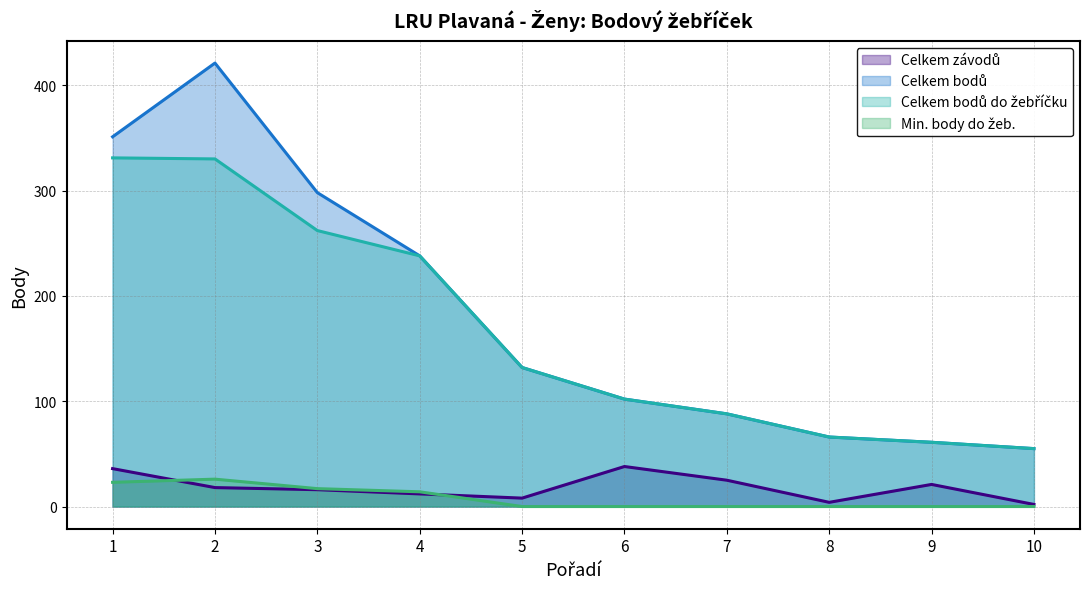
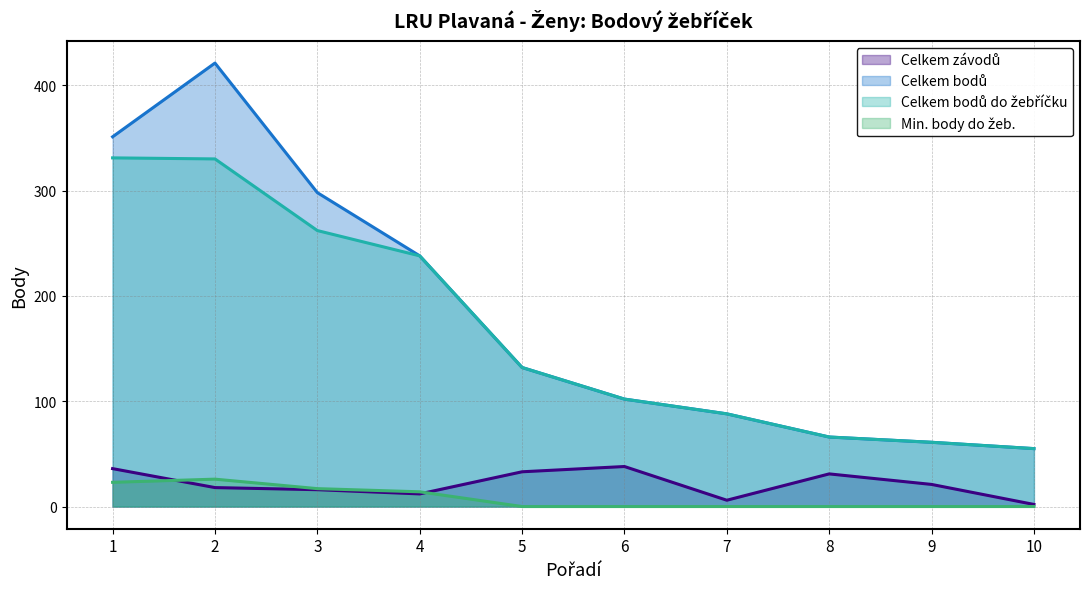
Celkem závodů, 5: 8 -> 33
Celkem závodů, 7: 25 -> 6
Celkem závodů, 8: 4 -> 31
